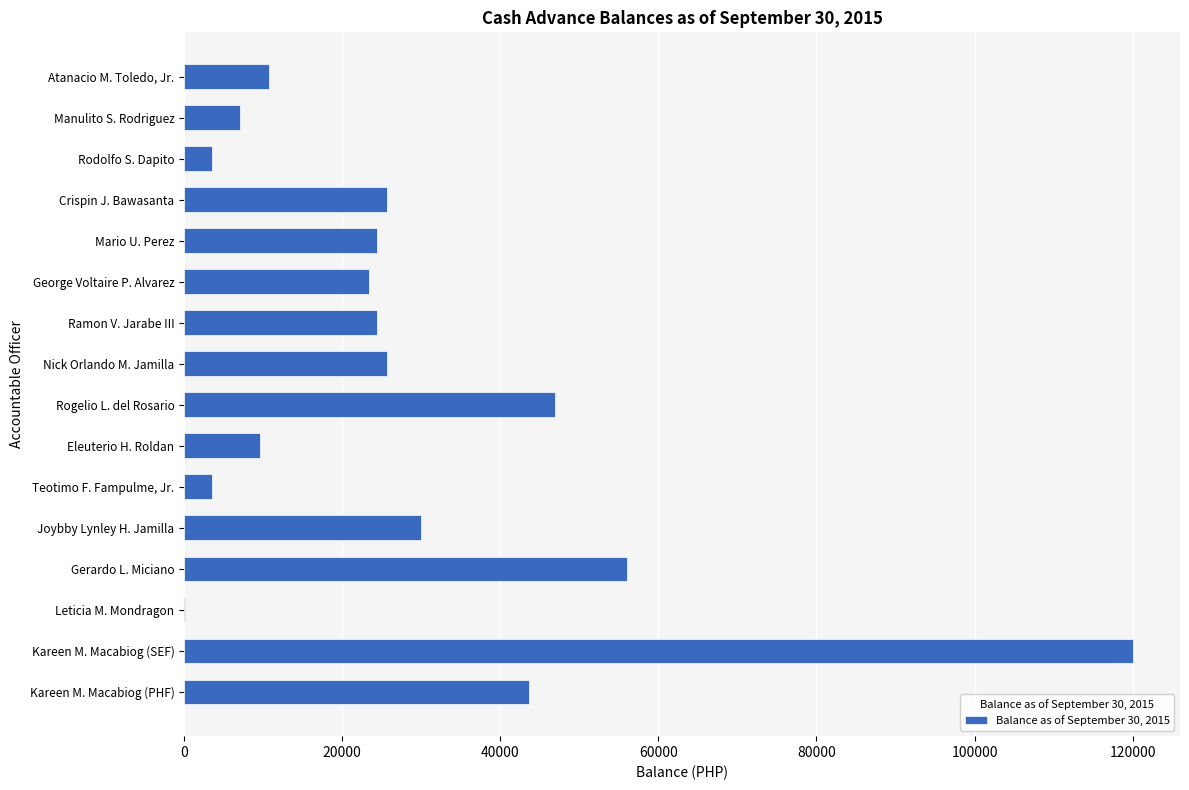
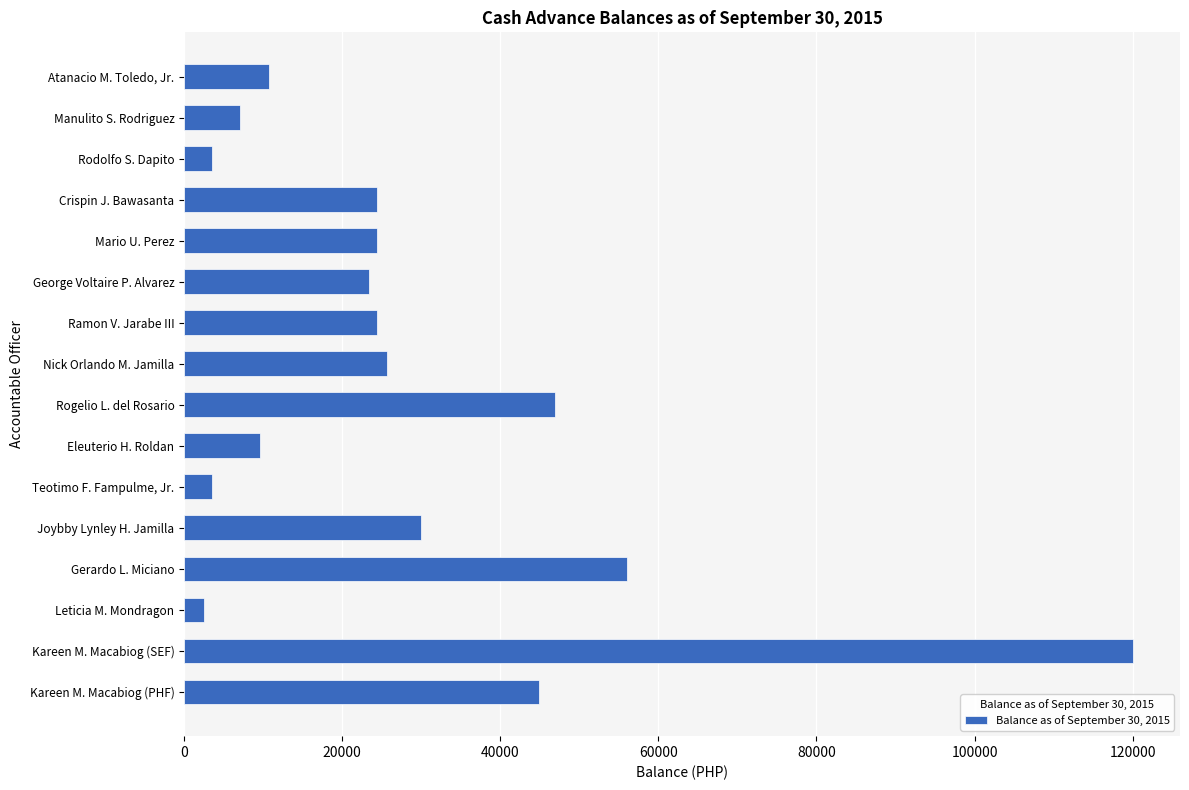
Crispin J. Bawasanta: 26000 -> 24000
Leticia M. Mondragon: 0 -> 3000
Kareen M. Macabiog (PHF): 44000 -> 45000
